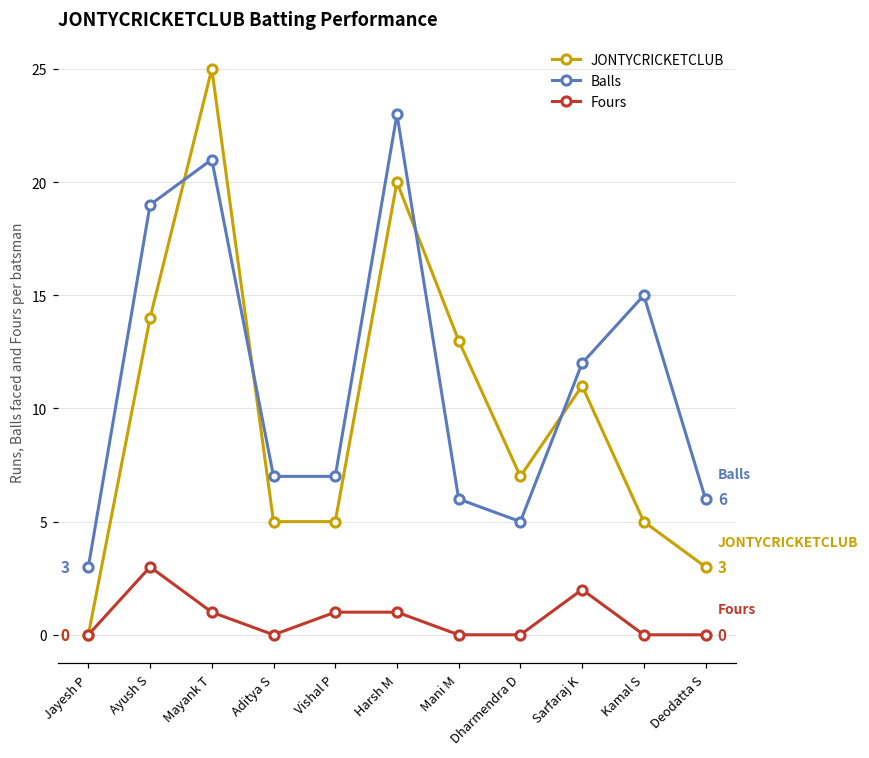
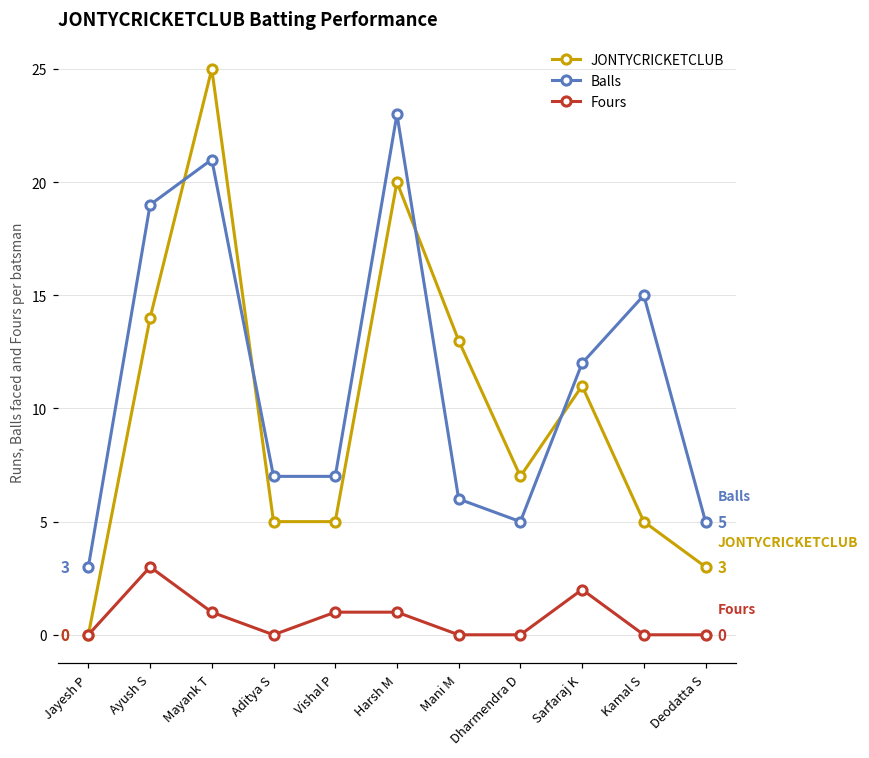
Balls, Deodatta S: 6 -> 5
